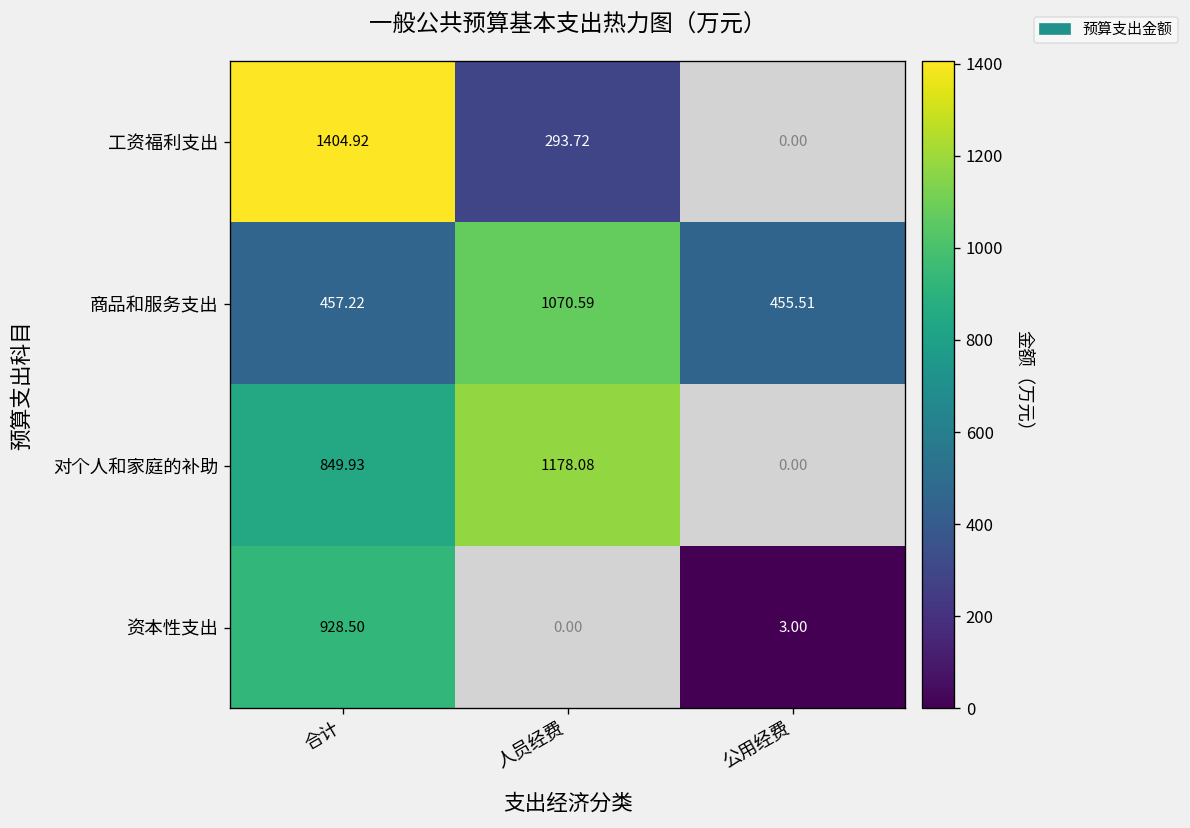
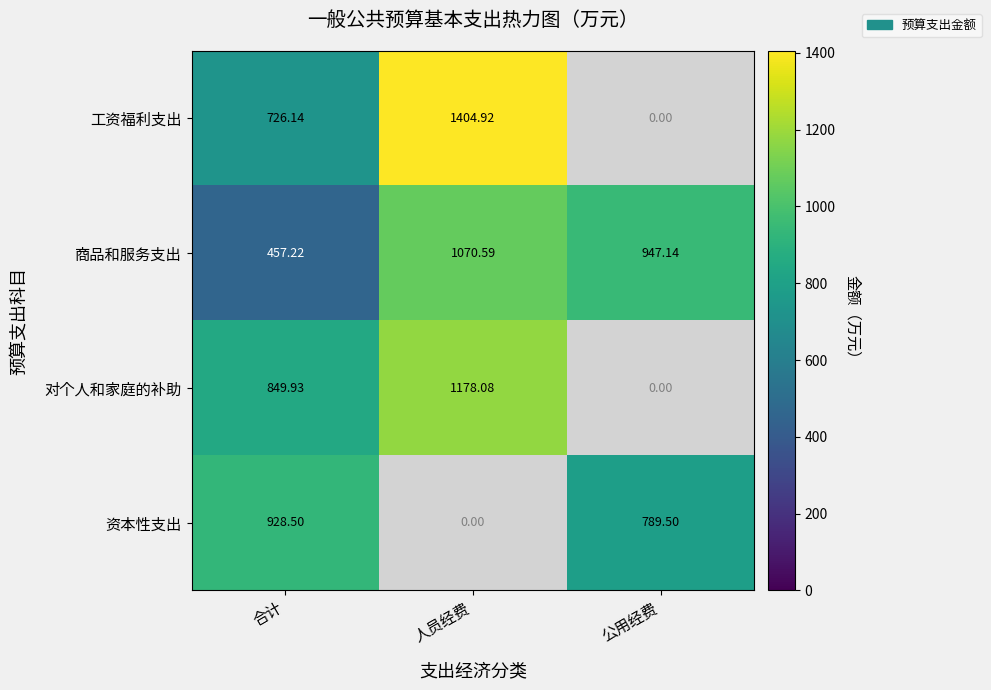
工资福利支出, 合计: 1404.92 -> 726.14
工资福利支出, 人员经费: 293.72 -> 1404.92
商品和服务支出, 公用经费: 455.51 -> 947.14
资本性支出, 公用经费: 3.00 -> 789.50
